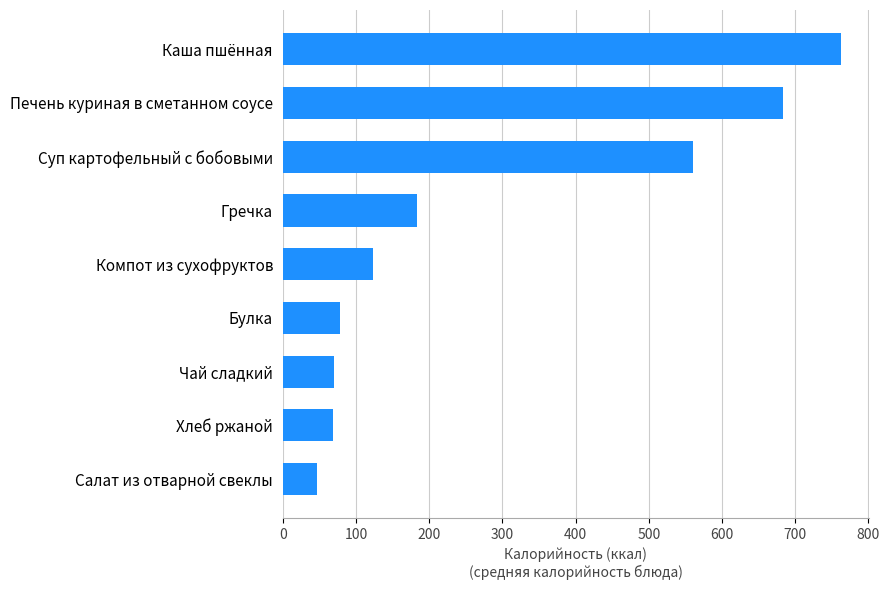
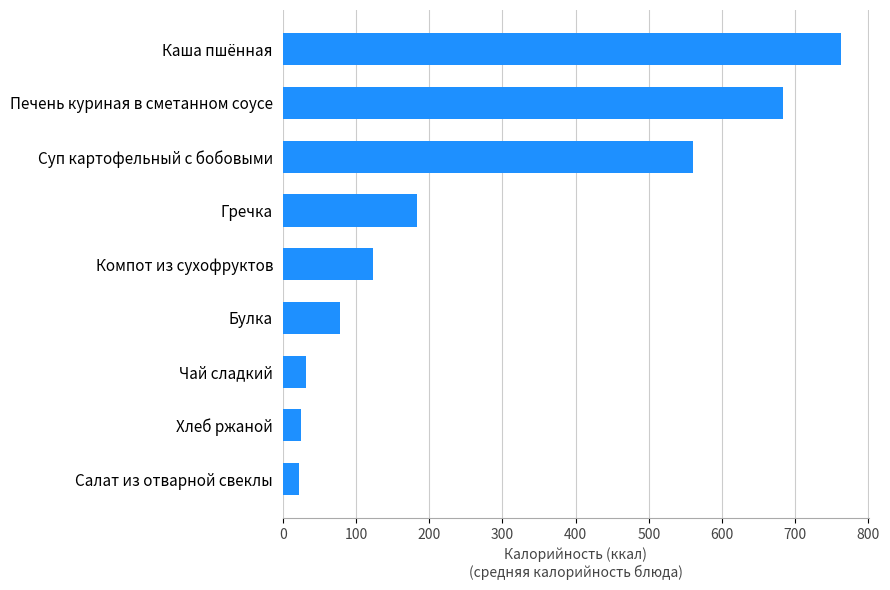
Чай сладкий: 70 -> 30
Хлеб ржаной: 70 -> 30
Салат из отварной свеклы: 50 -> 20
